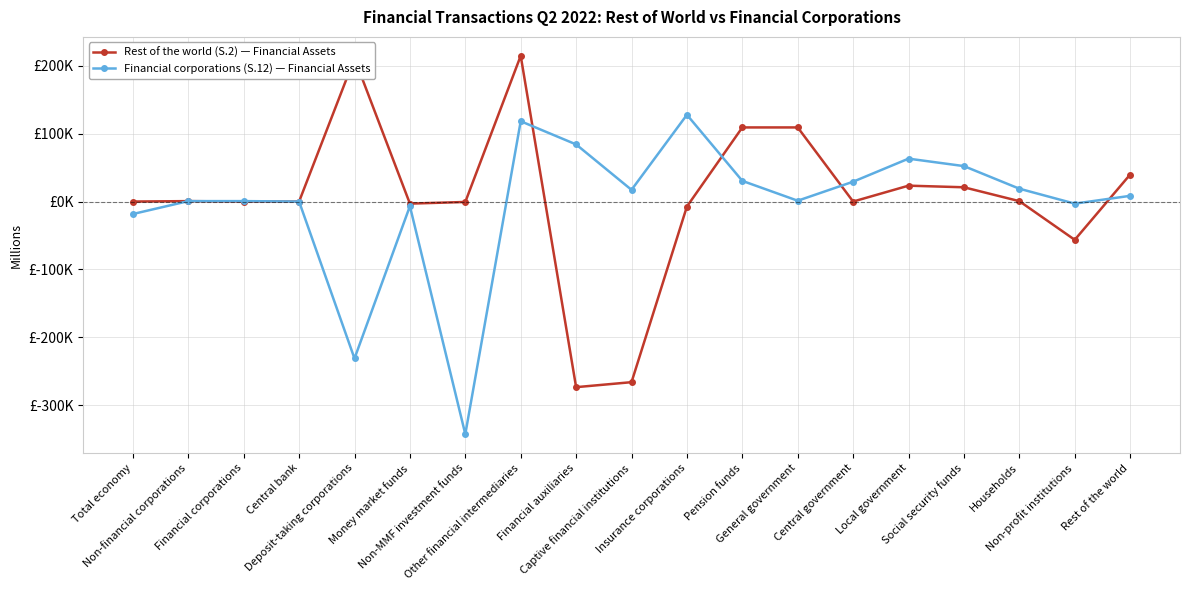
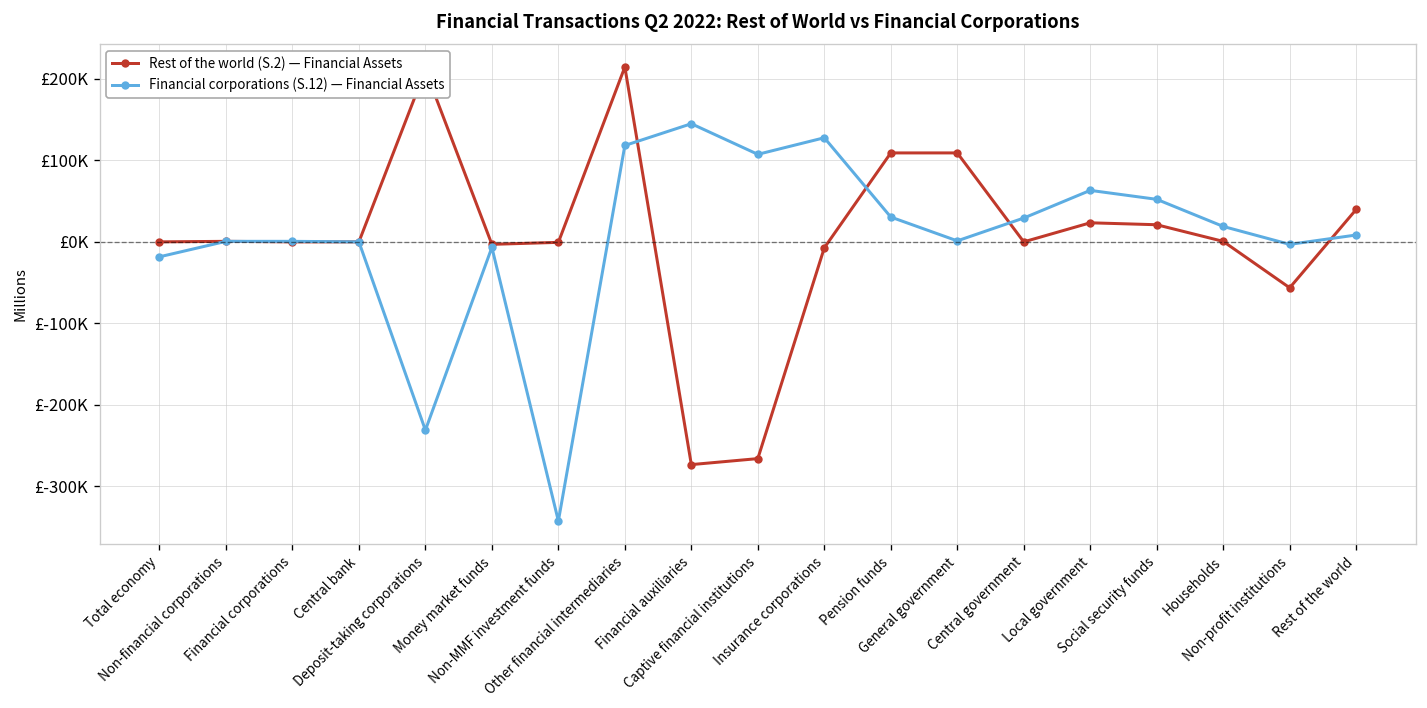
Financial corporations (S.12) — Financial Assets, Financial auxiliaries: £80000 -> £150000
Financial corporations (S.12) — Financial Assets, Captive financial institutions: £20000 -> £110000
